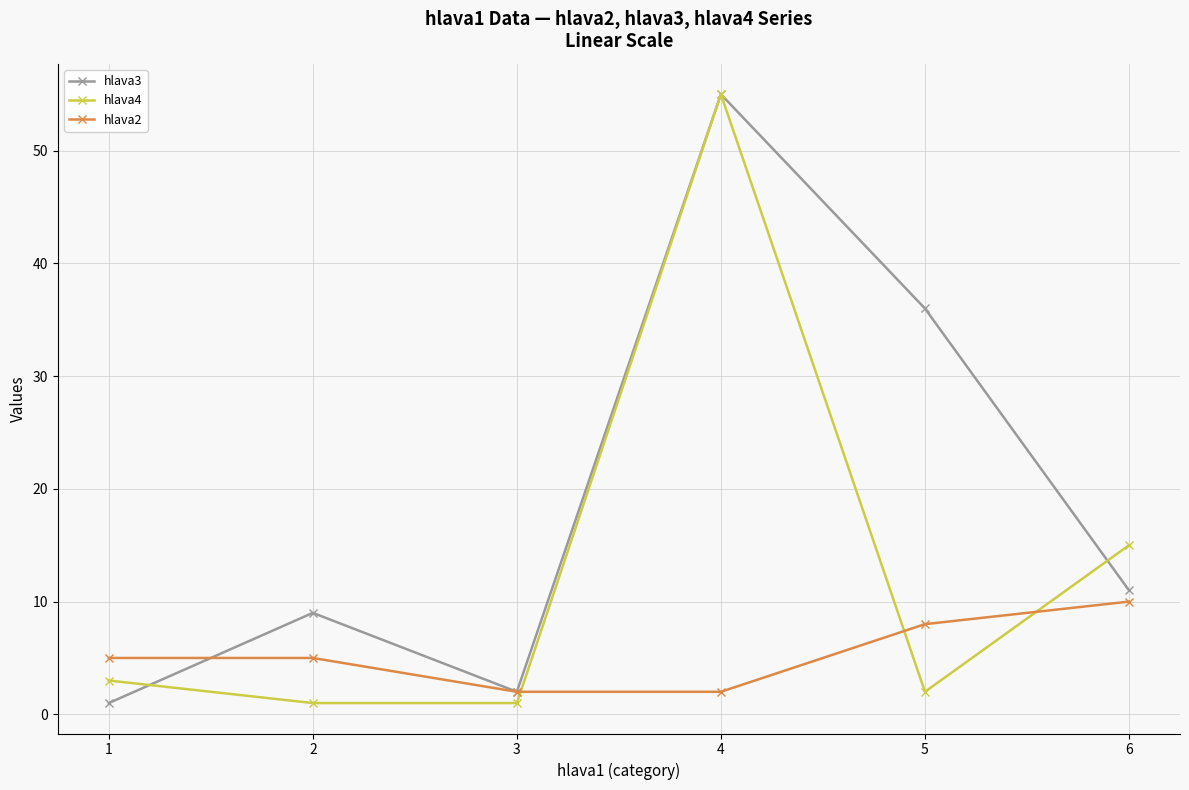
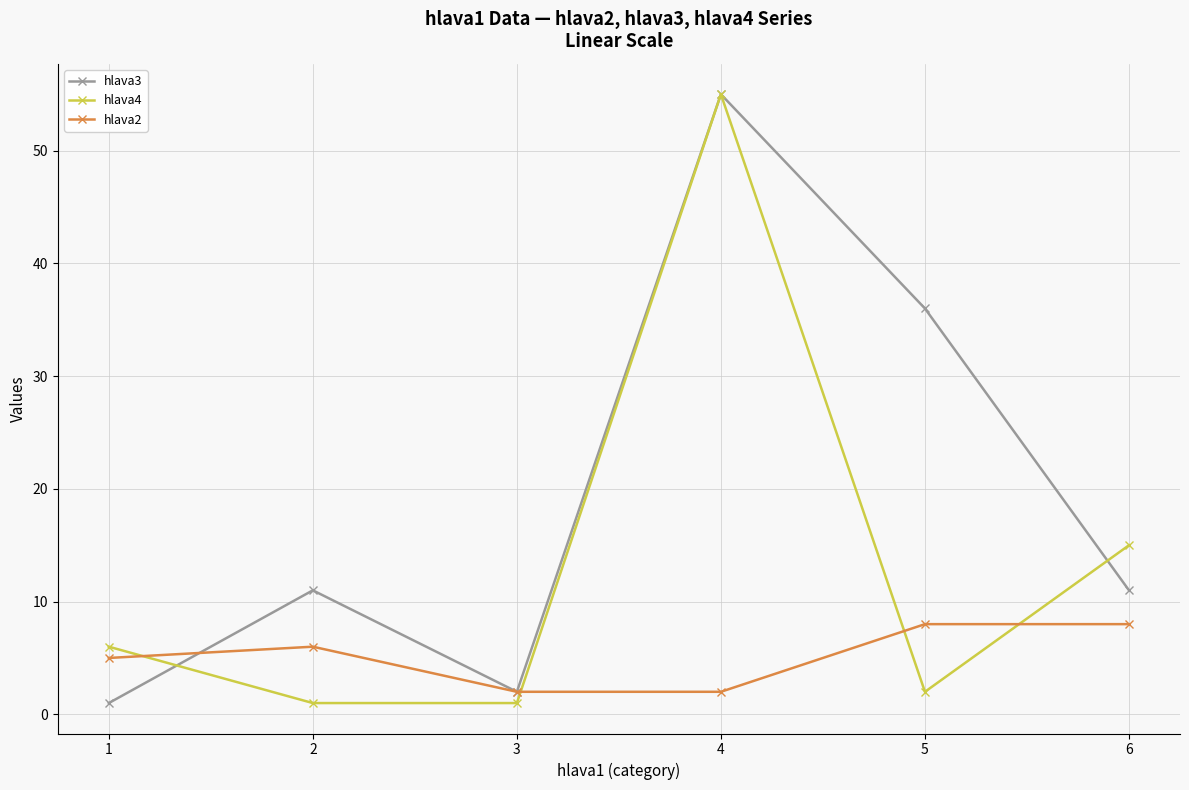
hlava4, 1: 3 -> 6
hlava3, 2: 9 -> 11
hlava2, 2: 5 -> 6
hlava2, 6: 10 -> 8
